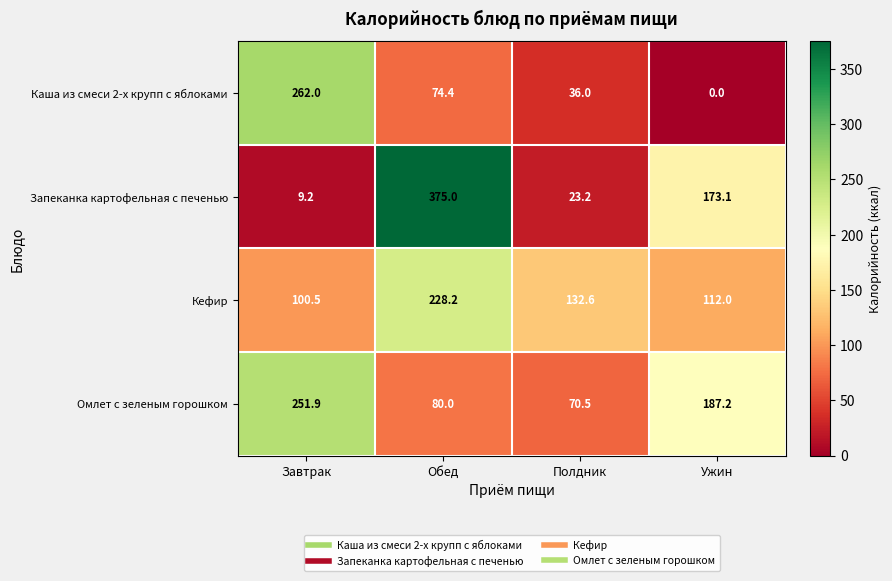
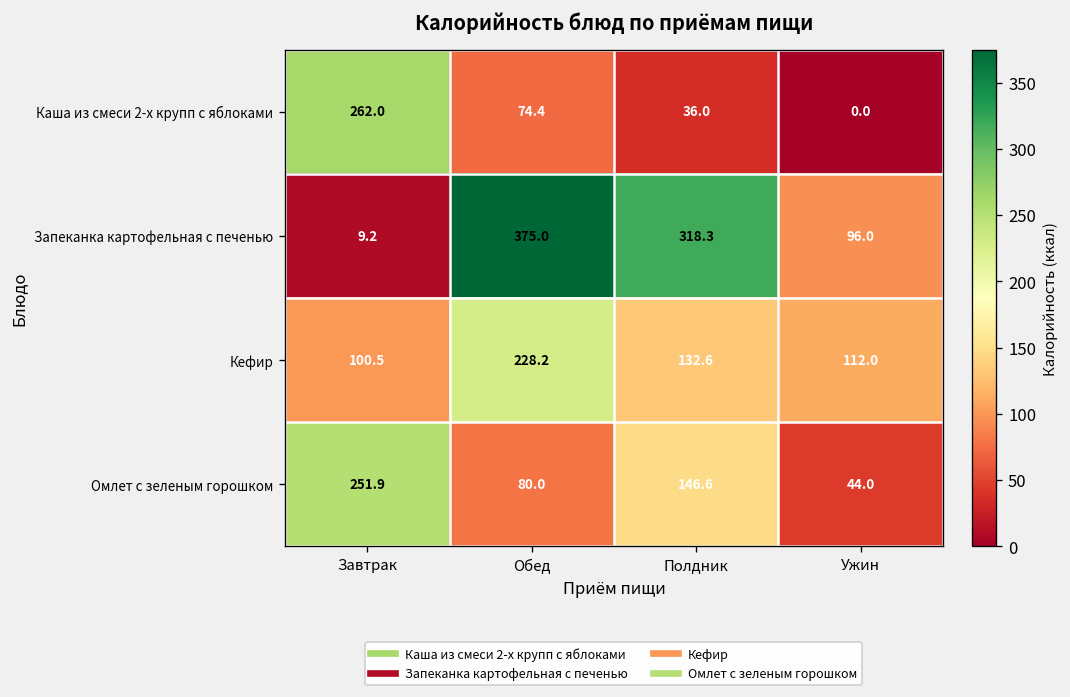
Запеканка картофельная с печенью, Полдник: 23.2 -> 318.3
Запеканка картофельная с печенью, Ужин: 173.1 -> 96.0
Омлет с зеленым горошком, Полдник: 70.5 -> 146.6
Омлет с зеленым горошком, Ужин: 187.2 -> 44.0
